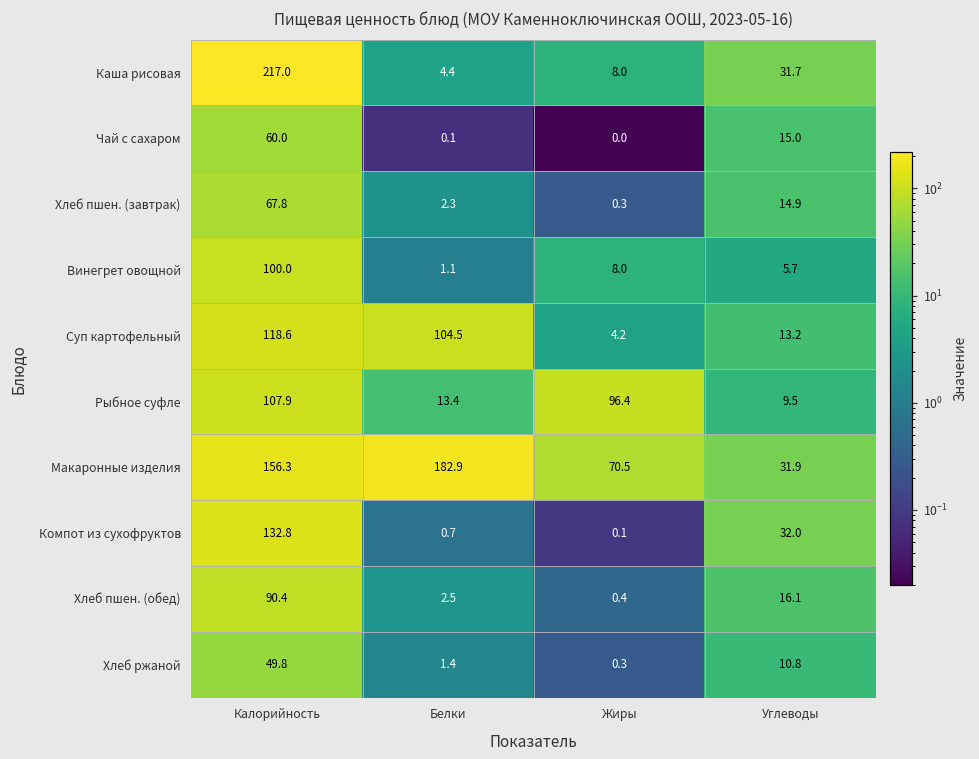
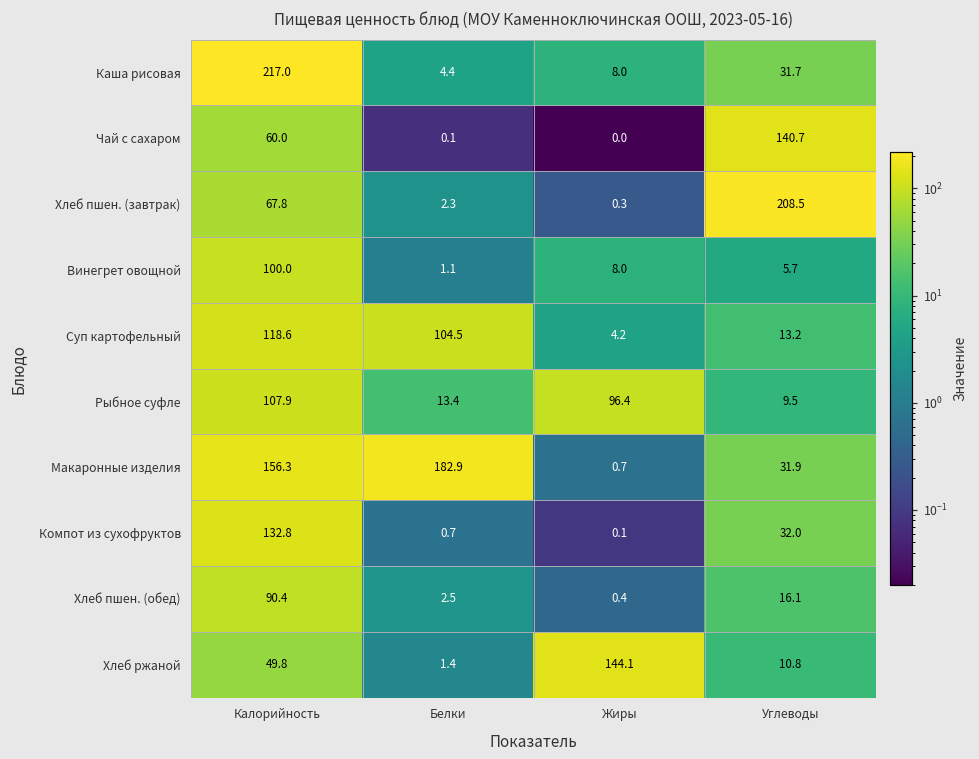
Чай с сахаром, Углеводы: 15.0 -> 140.7
Хлеб пшен. (завтрак), Углеводы: 14.9 -> 208.5
Макаронные изделия, Жиры: 70.5 -> 0.7
Хлеб ржаной, Жиры: 0.3 -> 144.1
